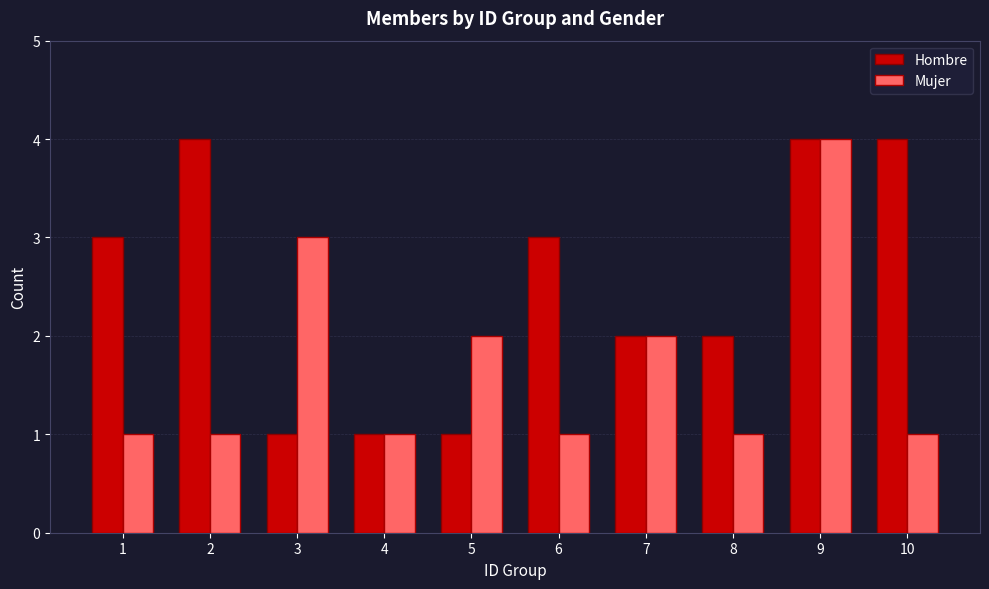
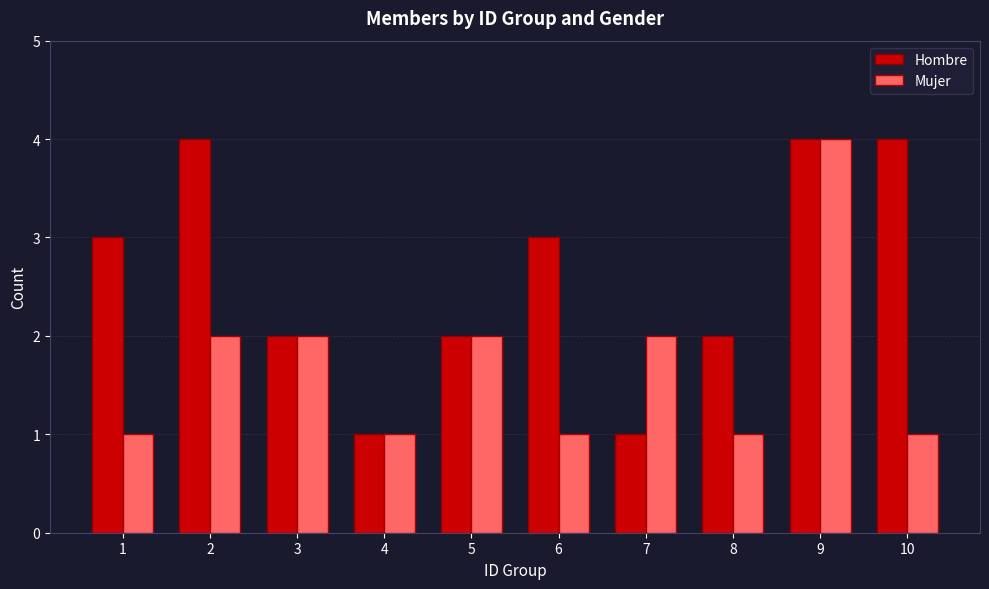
Mujer, 2: 1 -> 2
Hombre, 3: 1 -> 2
Mujer, 3: 3 -> 2
Hombre, 5: 1 -> 2
Hombre, 7: 2 -> 1
